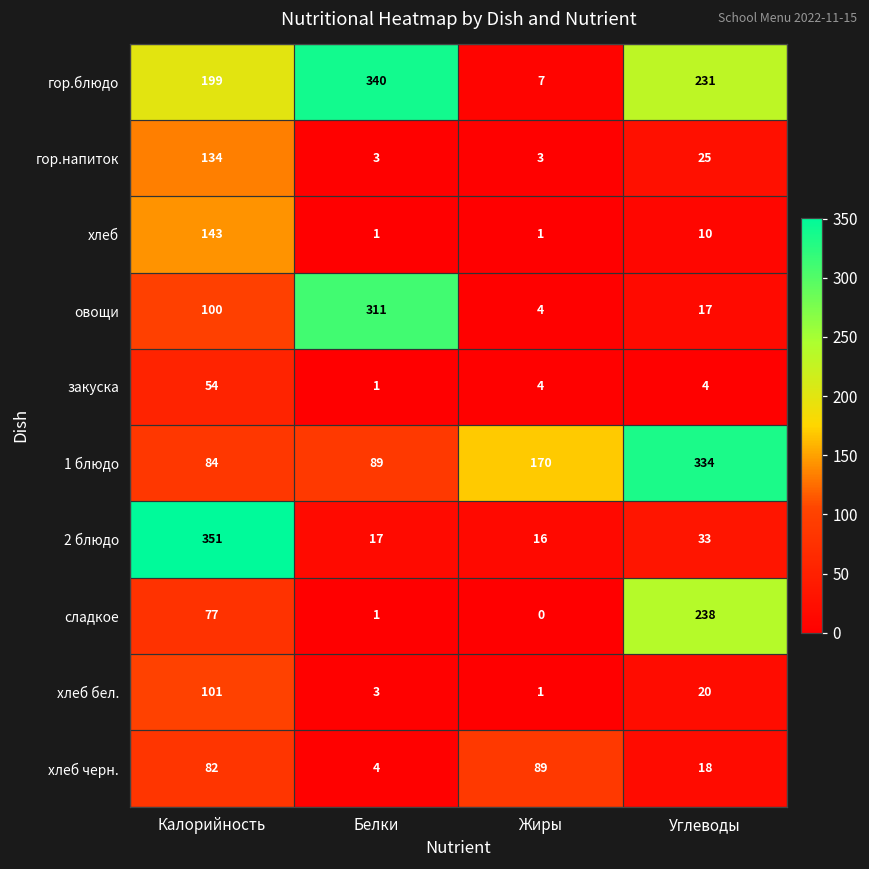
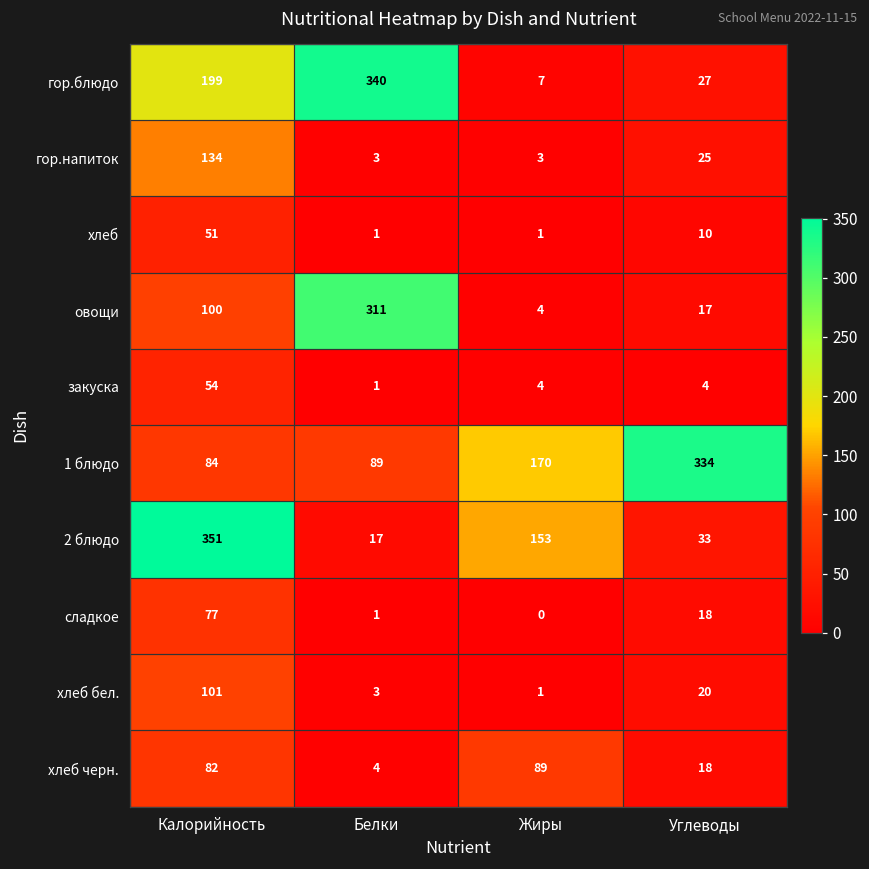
гор.блюдо, Углеводы: 231 -> 27
хлеб, Калорийность: 143 -> 51
2 блюдо, Жиры: 16 -> 153
сладкое, Углеводы: 238 -> 18
